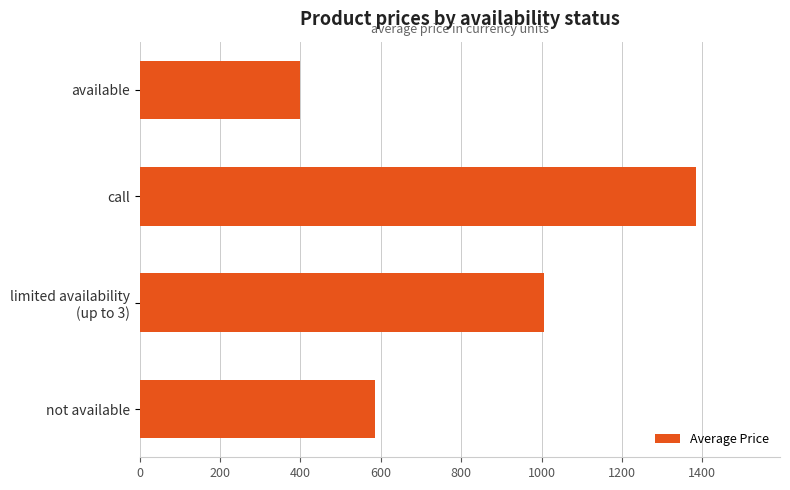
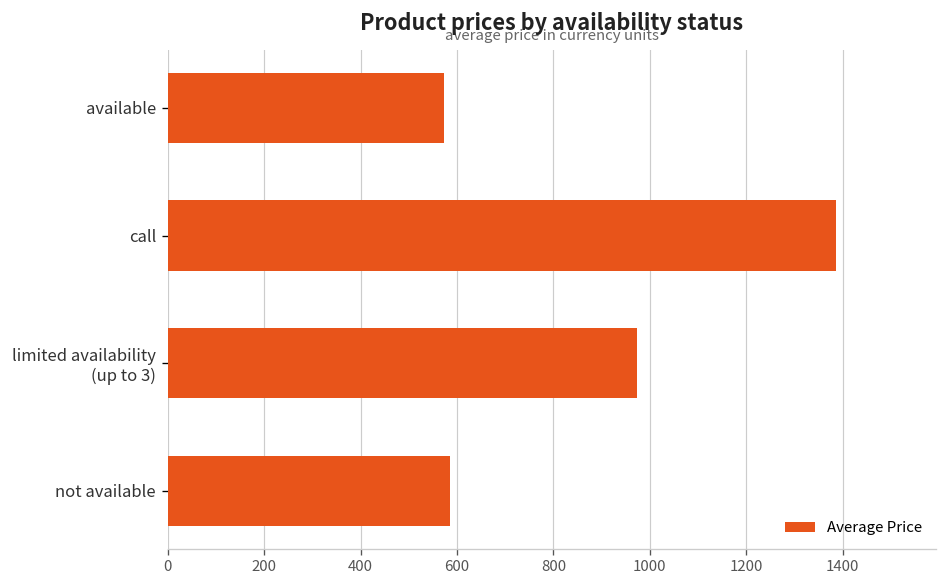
available: 400 -> 570
limited availability (up to 3): 1010 -> 970
